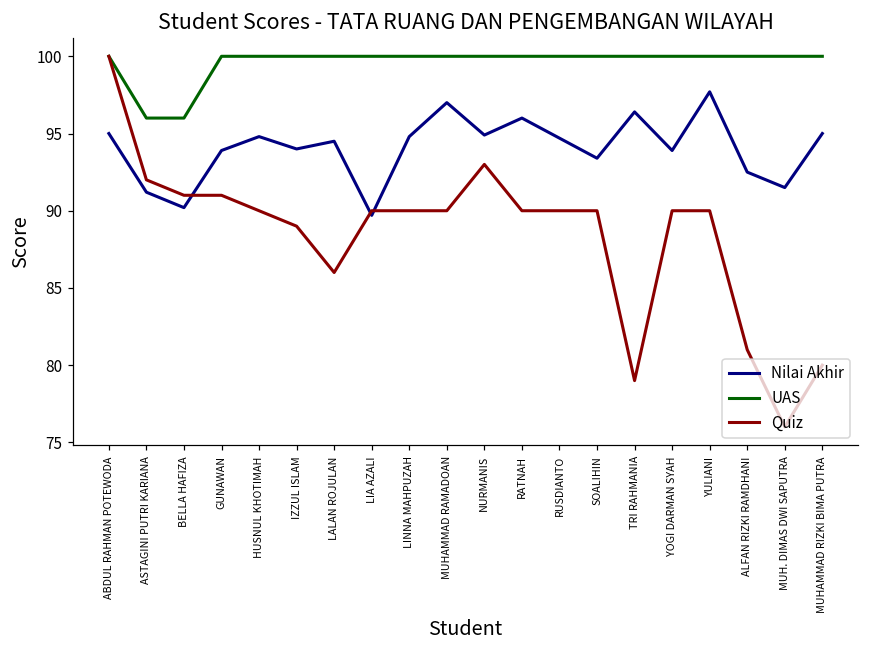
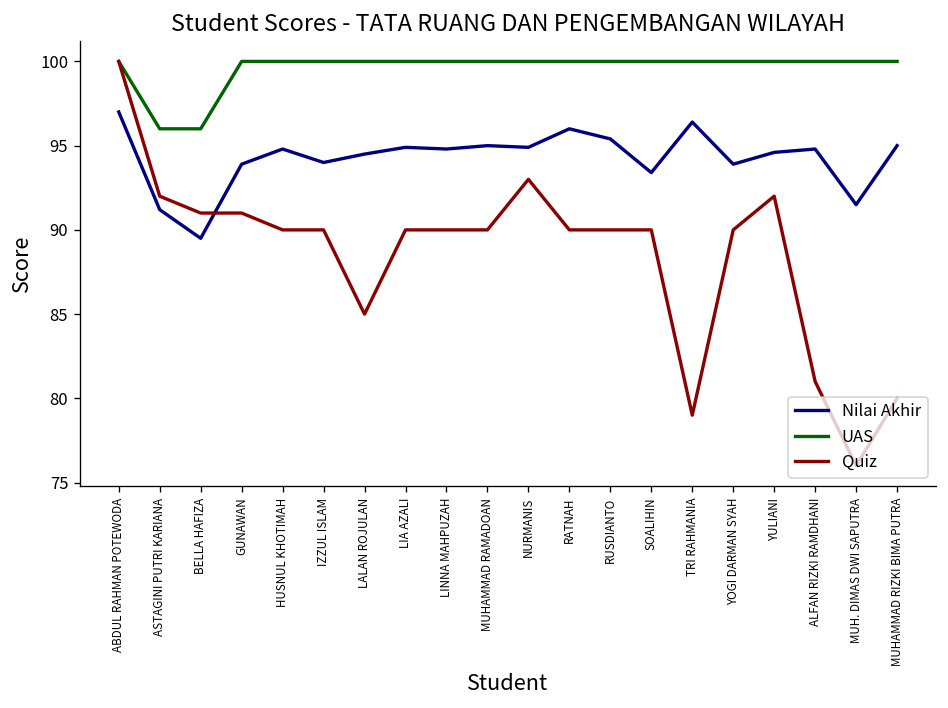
Nilai Akhir, ABDUL RAHMAN POTEWODA: 95 -> 97
Nilai Akhir, BELLA HAFIZA: 90.2 -> 89.5
Quiz, IZZUL ISLAM: 89 -> 90
Quiz, LALAN ROJULAN: 86 -> 85
Nilai Akhir, LIA AZALI: 89.7 -> 94.9
Nilai Akhir, MUHAMMAD RAMADOAN: 97 -> 95
Nilai Akhir, RUSDIANTO: 94.7 -> 95.4
Nilai Akhir, YULIANI: 97.7 -> 94.6
Quiz, YULIANI: 90 -> 92
Nilai Akhir, ALFAN RIZKI RAMDHANI: 92.5 -> 94.8
